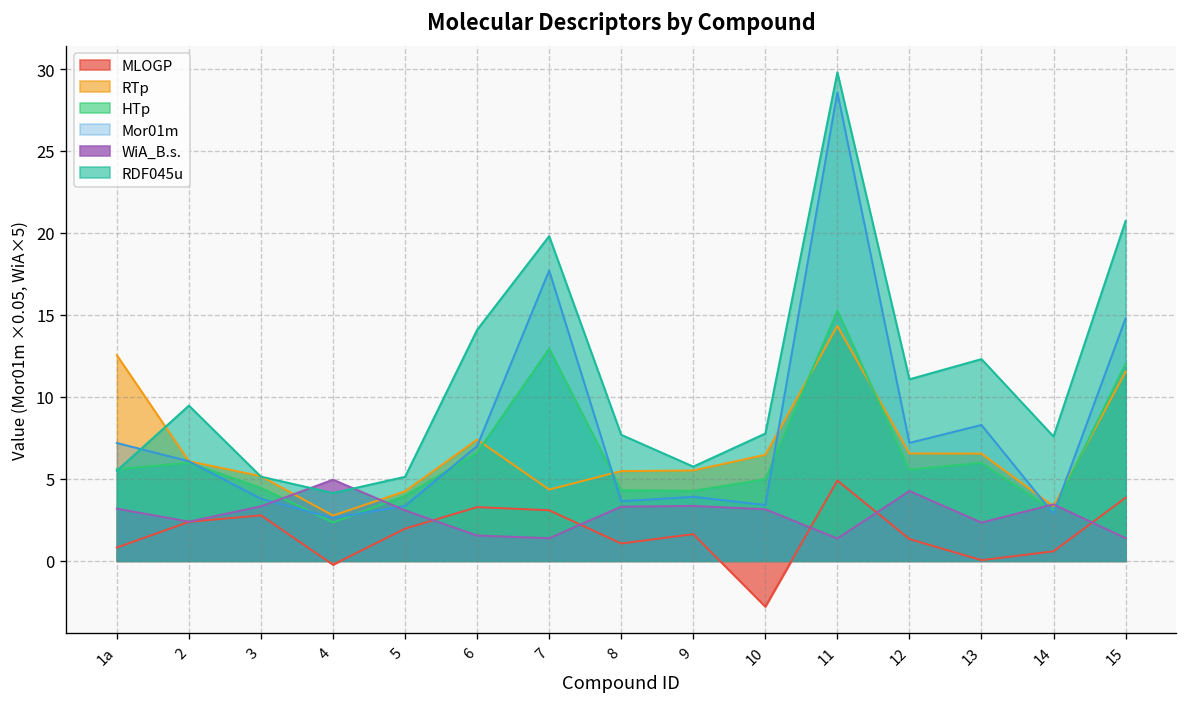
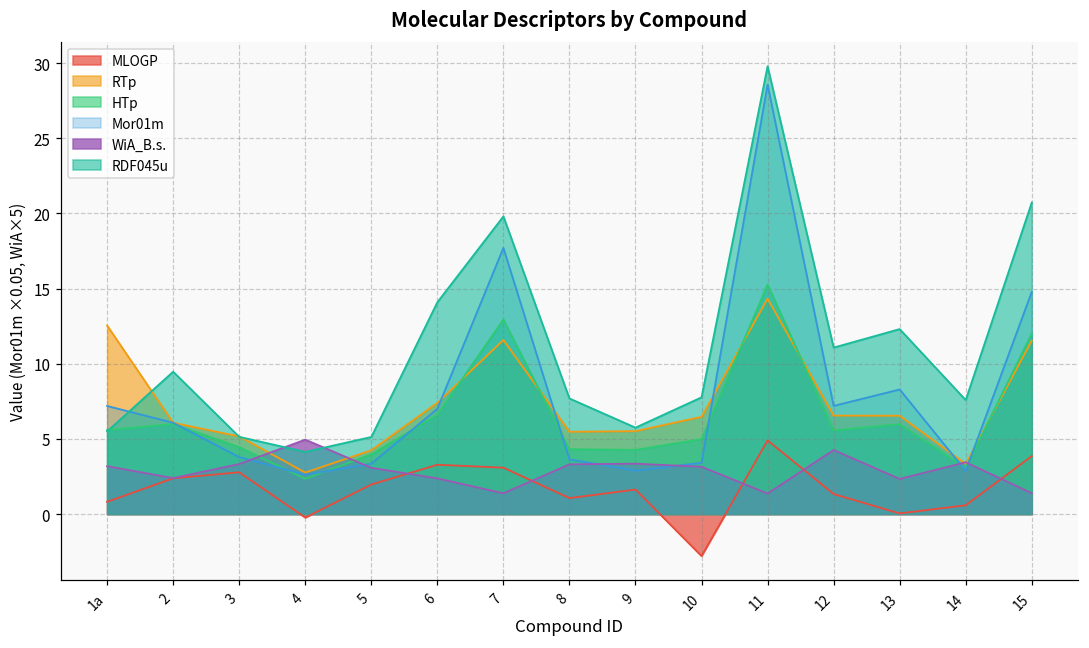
WiA_B.s., 6: 1.5 -> 2.4
RTp, 7: 4.4 -> 11.6
Mor01m, 9: 3.9 -> 2.9
